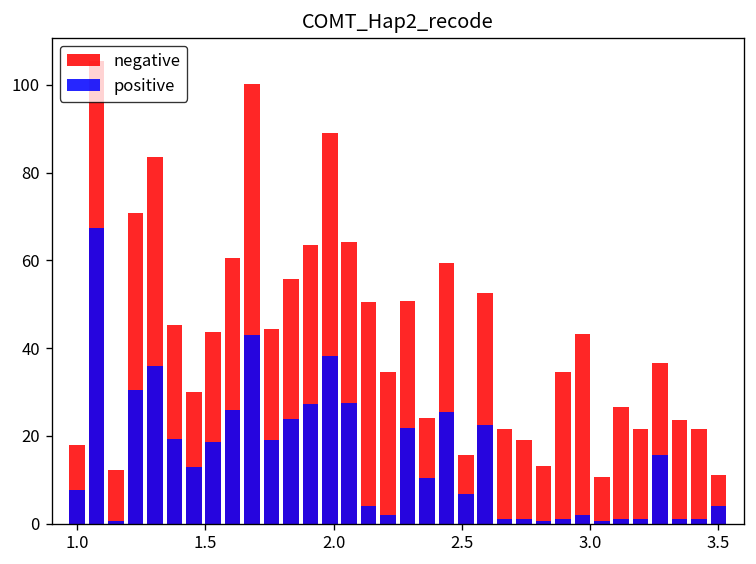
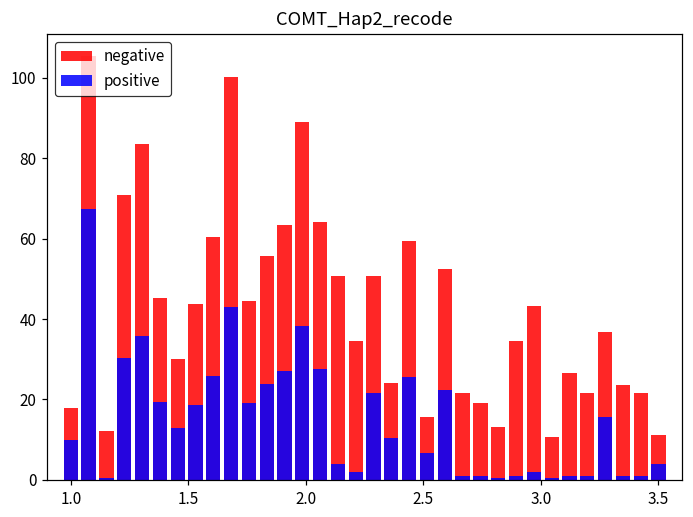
positive, 1.0: 8 -> 10
